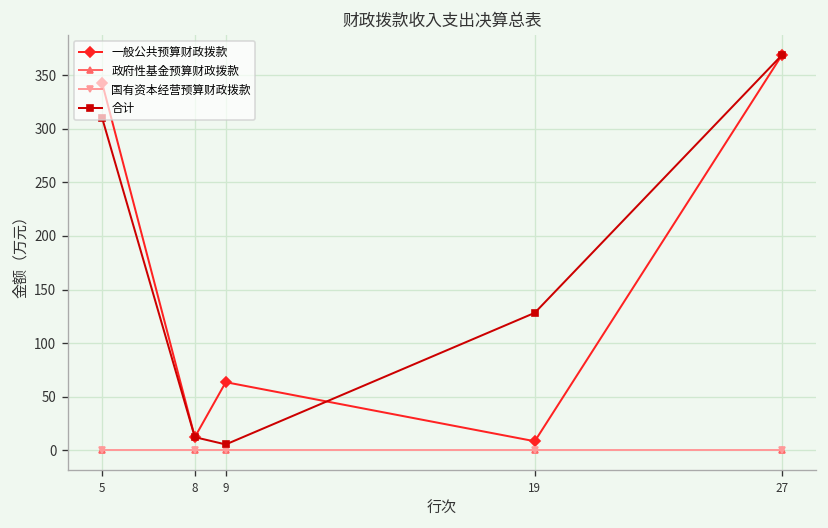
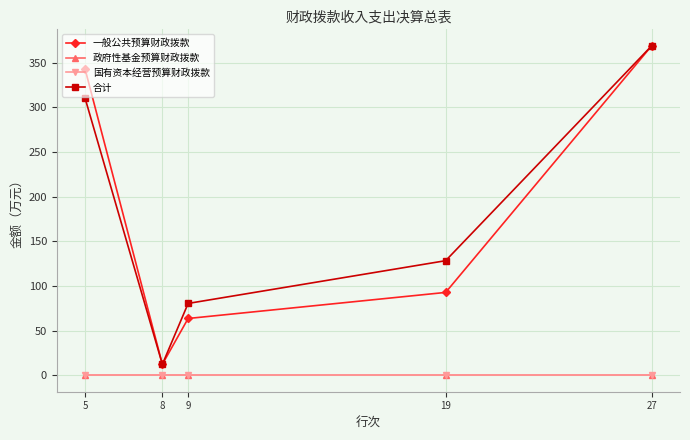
合计, 9: 10 -> 80
一般公共预算财政拨款, 19: 10 -> 90
